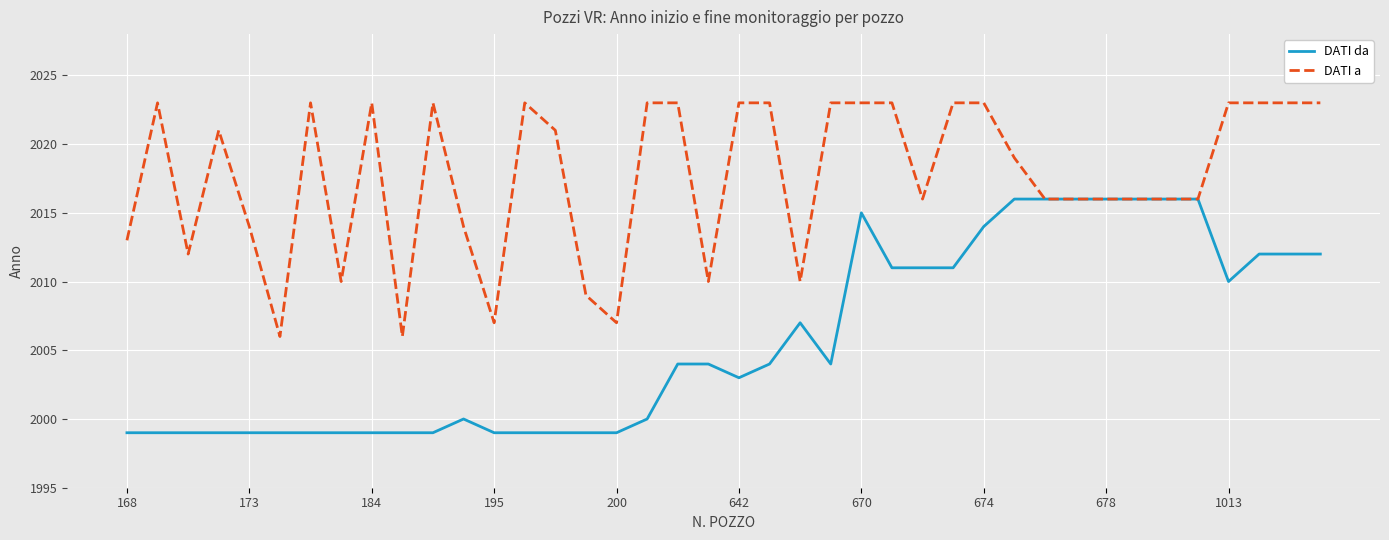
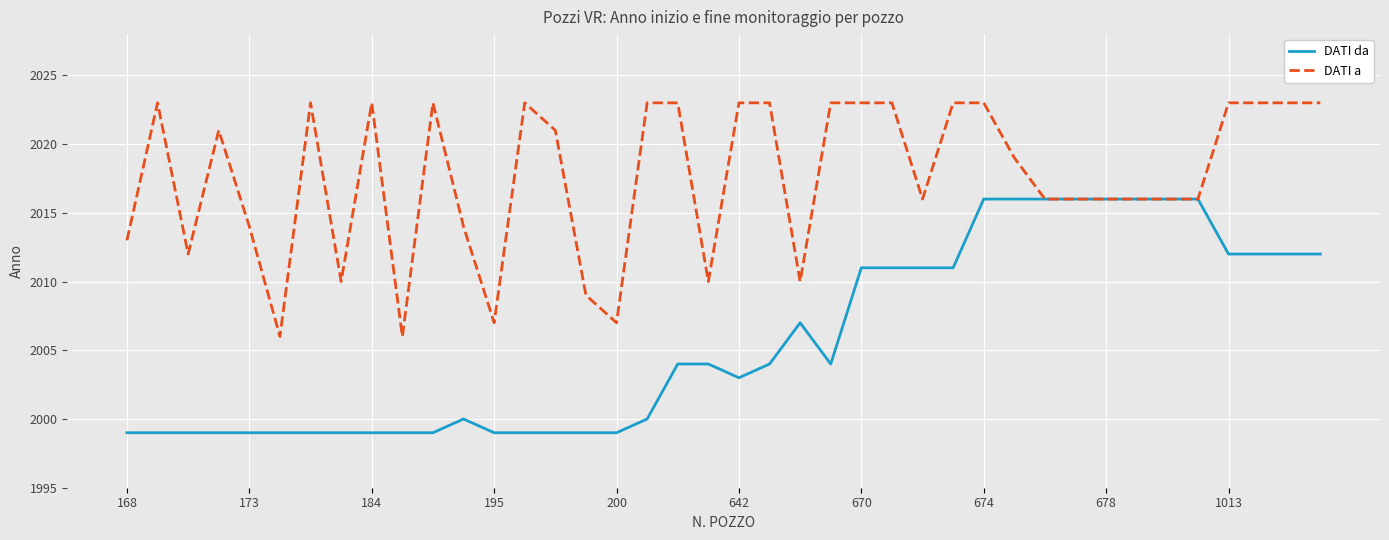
DATI da, 670: 2015 -> 2011
DATI da, 674: 2014 -> 2016
DATI da, 1013: 2010 -> 2012
